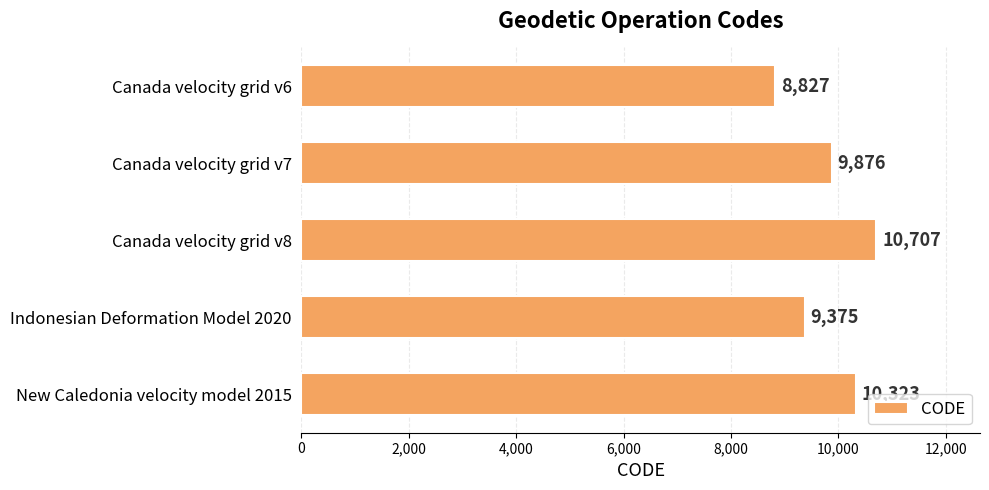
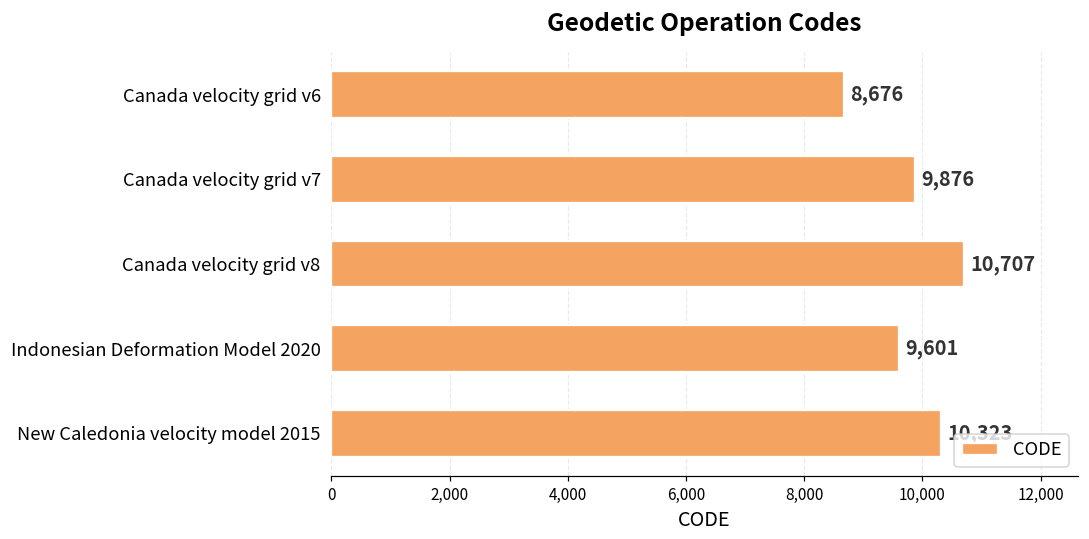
Canada velocity grid v6: 8,827 -> 8,676
Indonesian Deformation Model 2020: 9,375 -> 9,601
